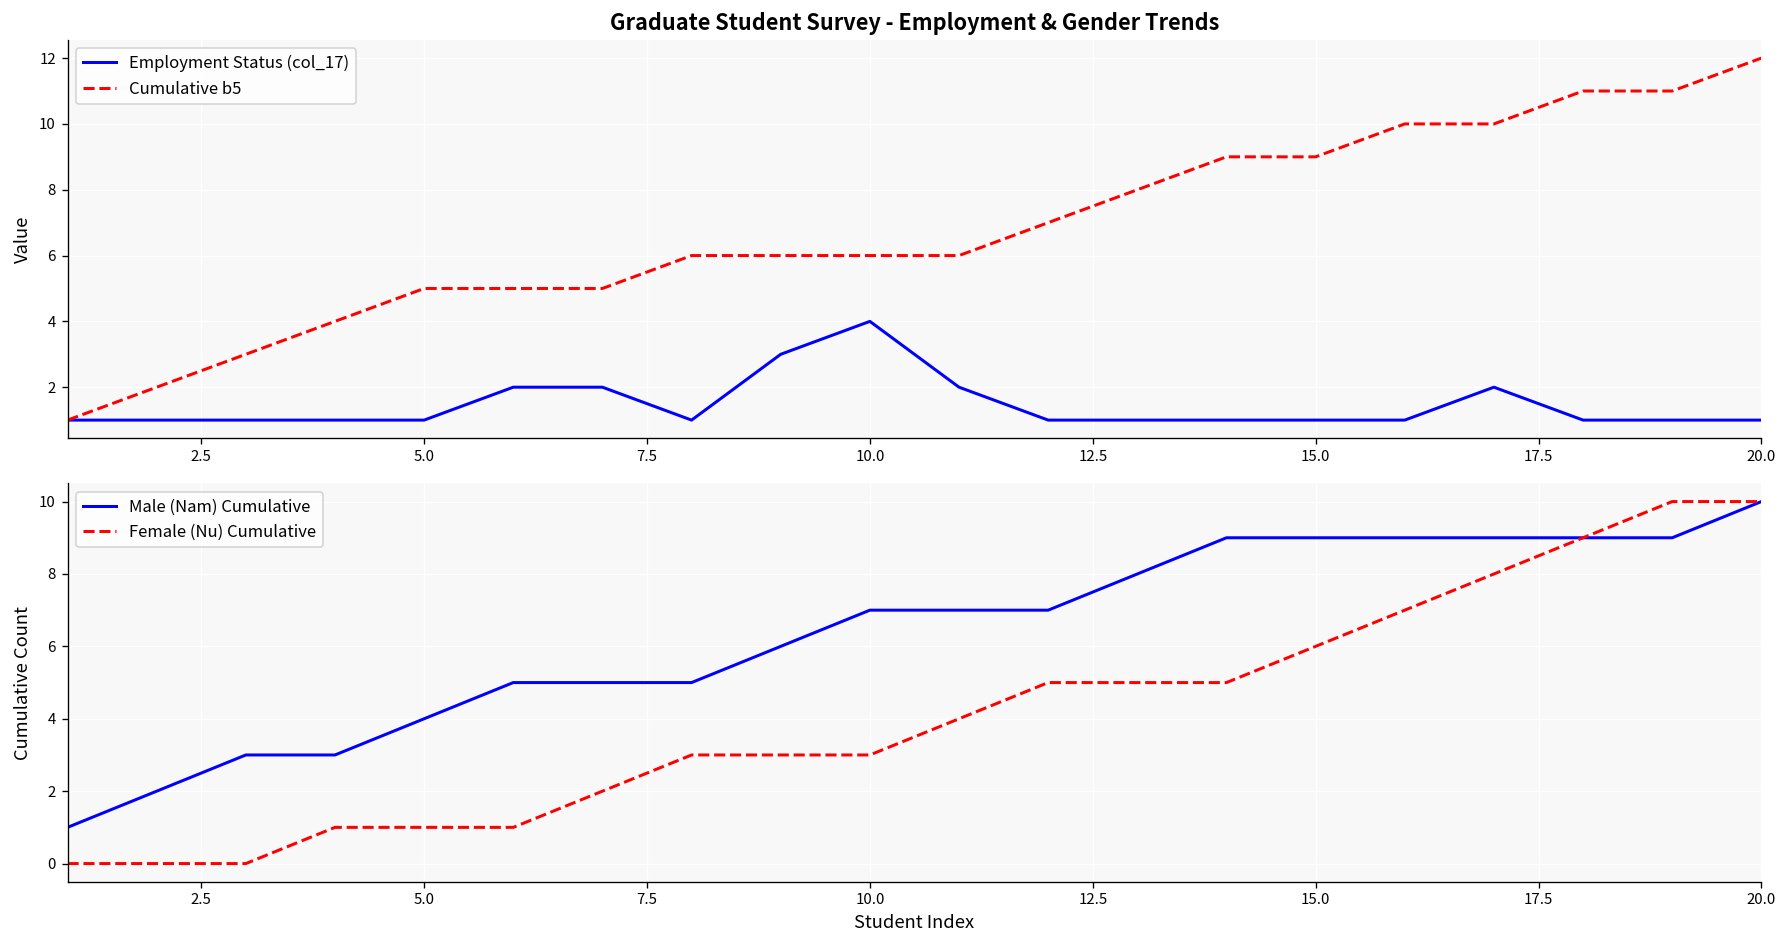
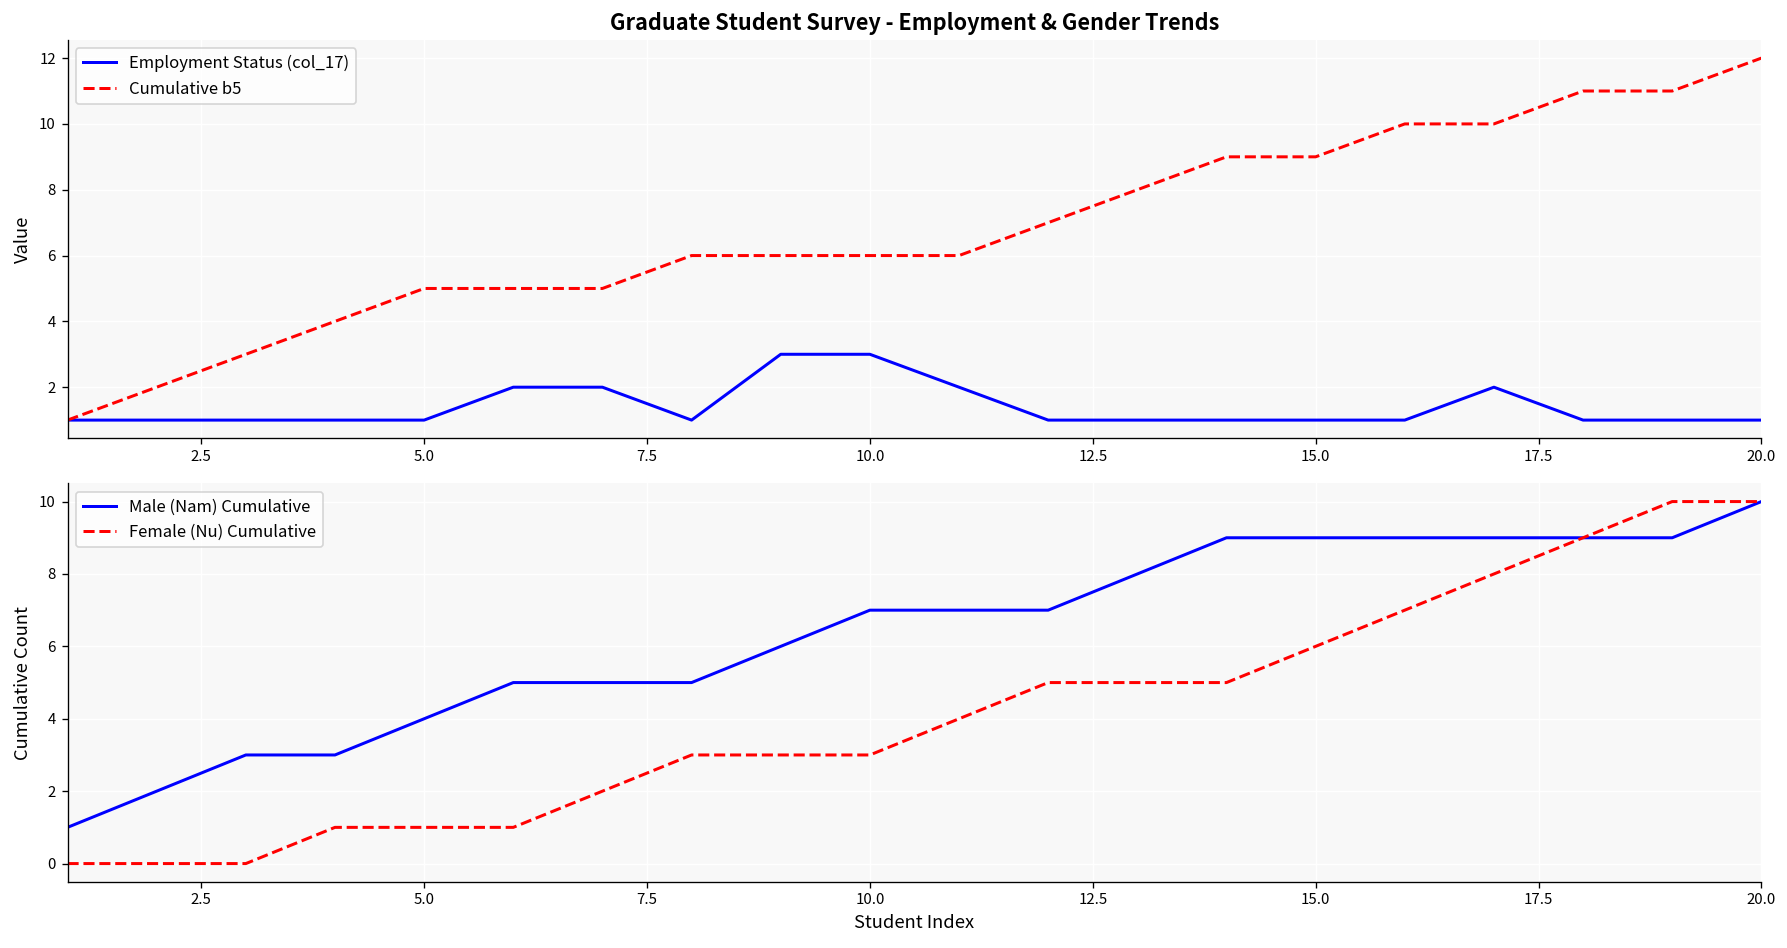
Graduate Student Survey - Employment & Gender Trends, Employment Status (col_17), 10.0: 4 -> 3
